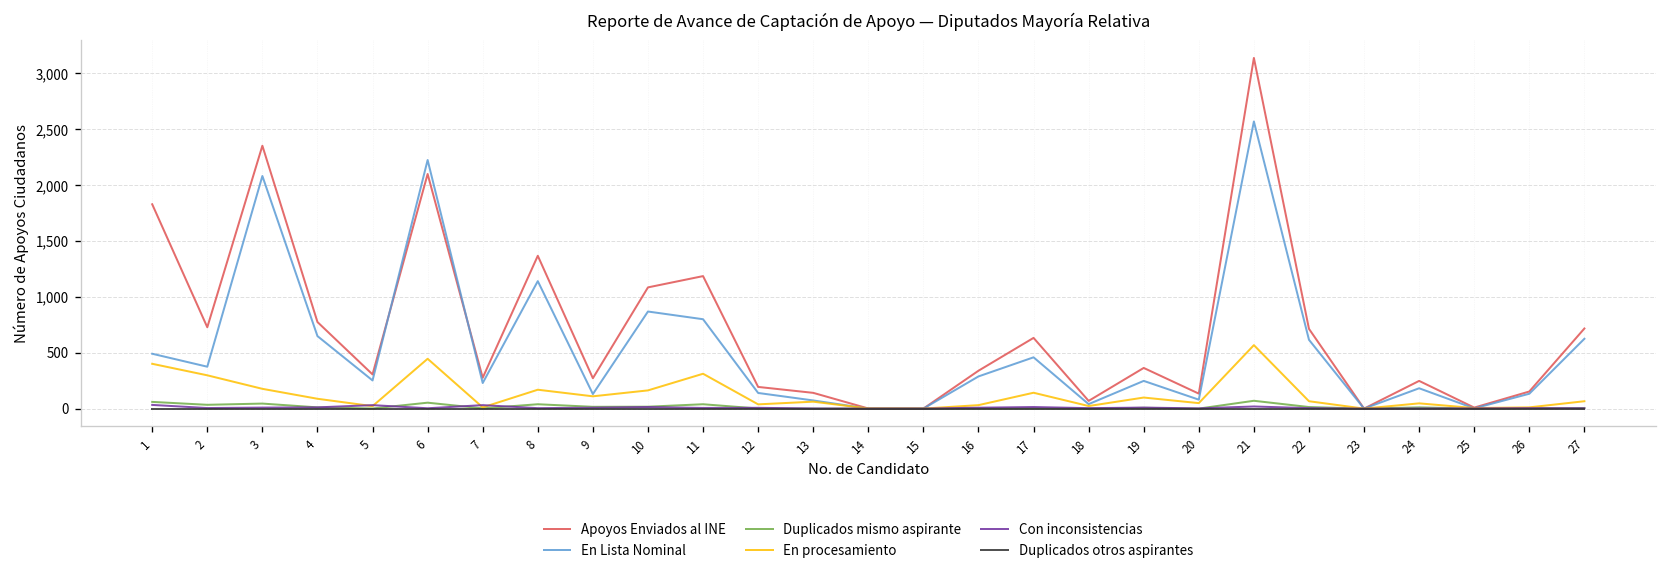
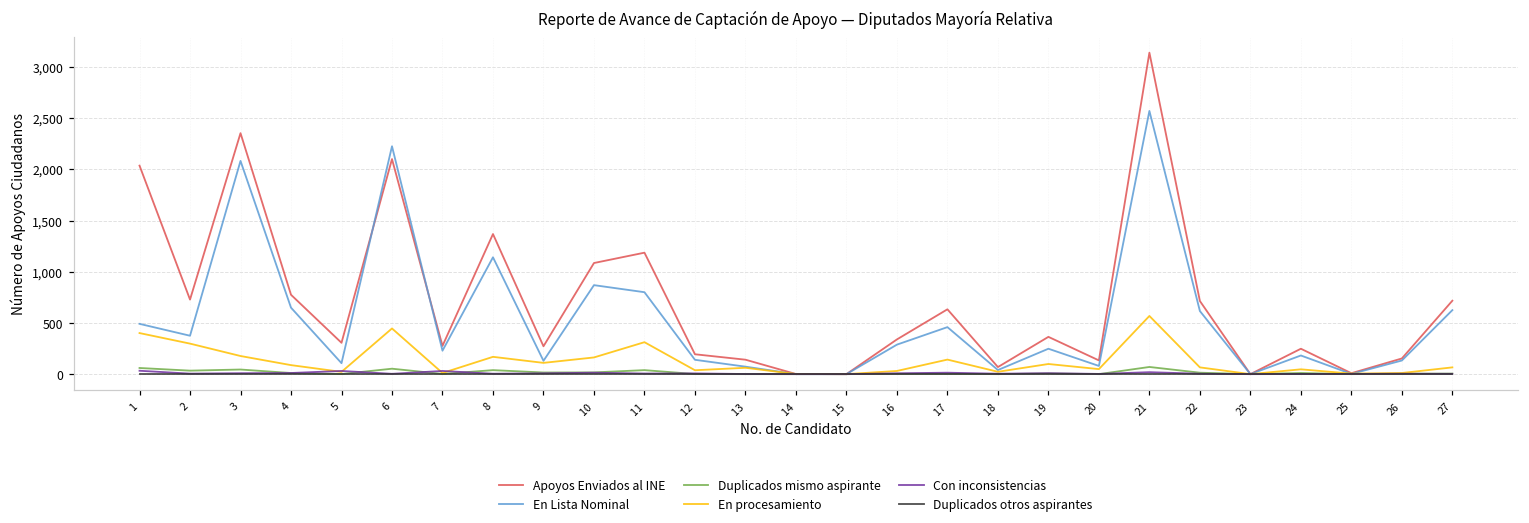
Apoyos Enviados al INE, 1: 1,800 -> 2,000
En Lista Nominal, 5: 300 -> 100
